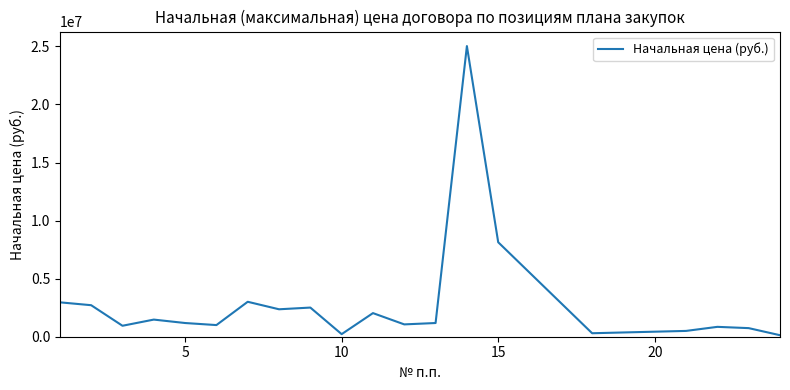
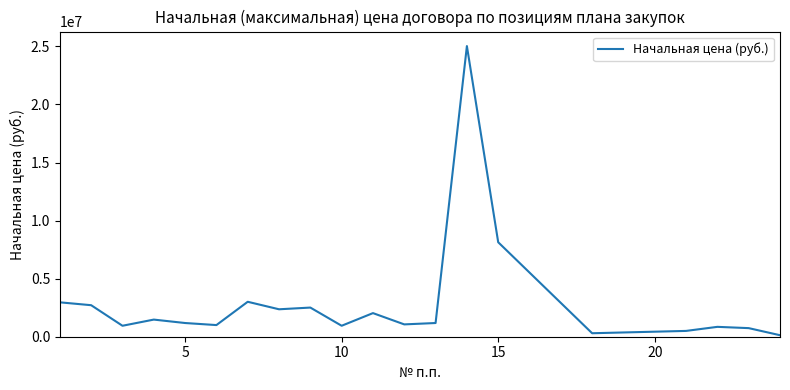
10: 200000 -> 900000
